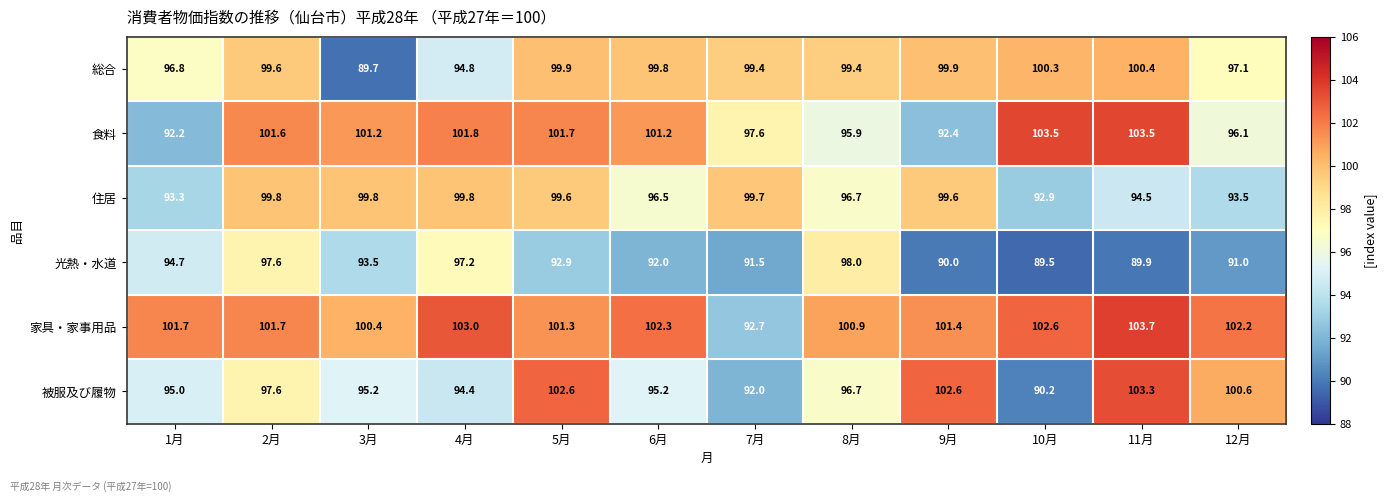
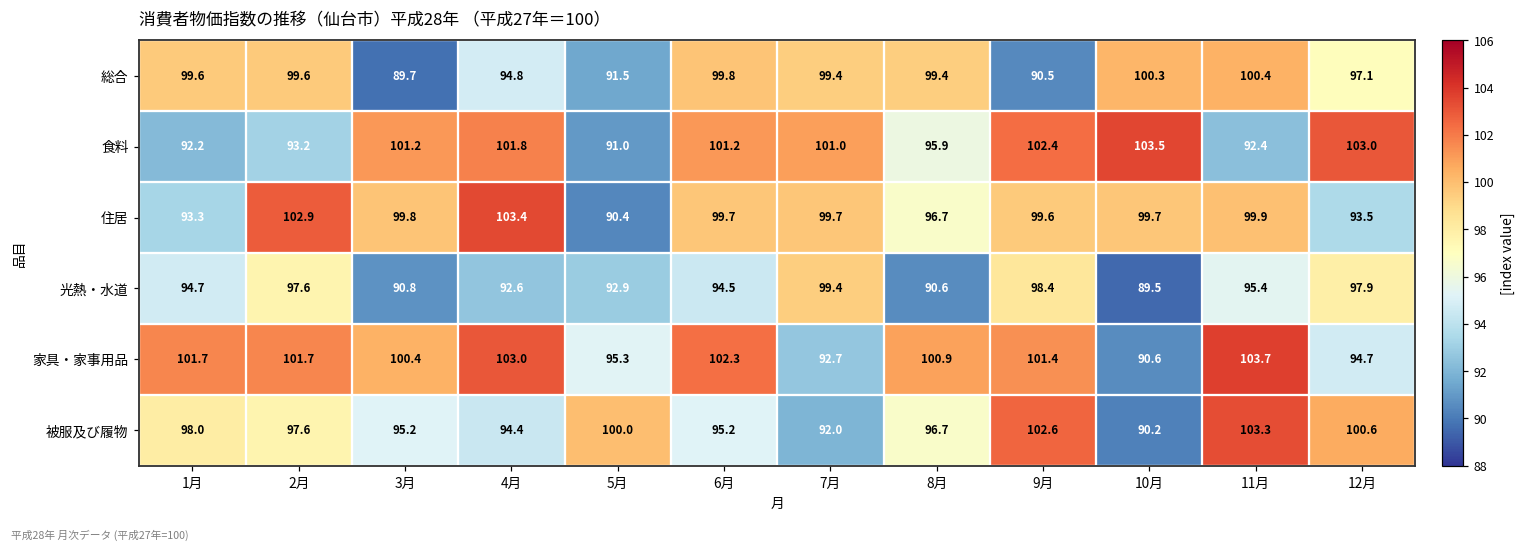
総合, 1月: 96.8 -> 99.6
総合, 5月: 99.9 -> 91.5
総合, 9月: 99.9 -> 90.5
食料, 2月: 101.6 -> 93.2
食料, 5月: 101.7 -> 91.0
食料, 7月: 97.6 -> 101.0
食料, 9月: 92.4 -> 102.4
食料, 11月: 103.5 -> 92.4
食料, 12月: 96.1 -> 103.0
住居, 2月: 99.8 -> 102.9
住居, 4月: 99.8 -> 103.4
住居, 5月: 99.6 -> 90.4
住居, 6月: 96.5 -> 99.7
住居, 10月: 92.9 -> 99.7
住居, 11月: 94.5 -> 99.9
光熱・水道, 3月: 93.5 -> 90.8
光熱・水道, 4月: 97.2 -> 92.6
光熱・水道, 6月: 92.0 -> 94.5
光熱・水道, 7月: 91.5 -> 99.4
光熱・水道, 8月: 98.0 -> 90.6
光熱・水道, 9月: 90.0 -> 98.4
光熱・水道, 11月: 89.9 -> 95.4
光熱・水道, 12月: 91.0 -> 97.9
家具・家事用品, 5月: 101.3 -> 95.3
家具・家事用品, 10月: 102.6 -> 90.6
家具・家事用品, 12月: 102.2 -> 94.7
被服及び履物, 1月: 95.0 -> 98.0
被服及び履物, 5月: 102.6 -> 100.0
